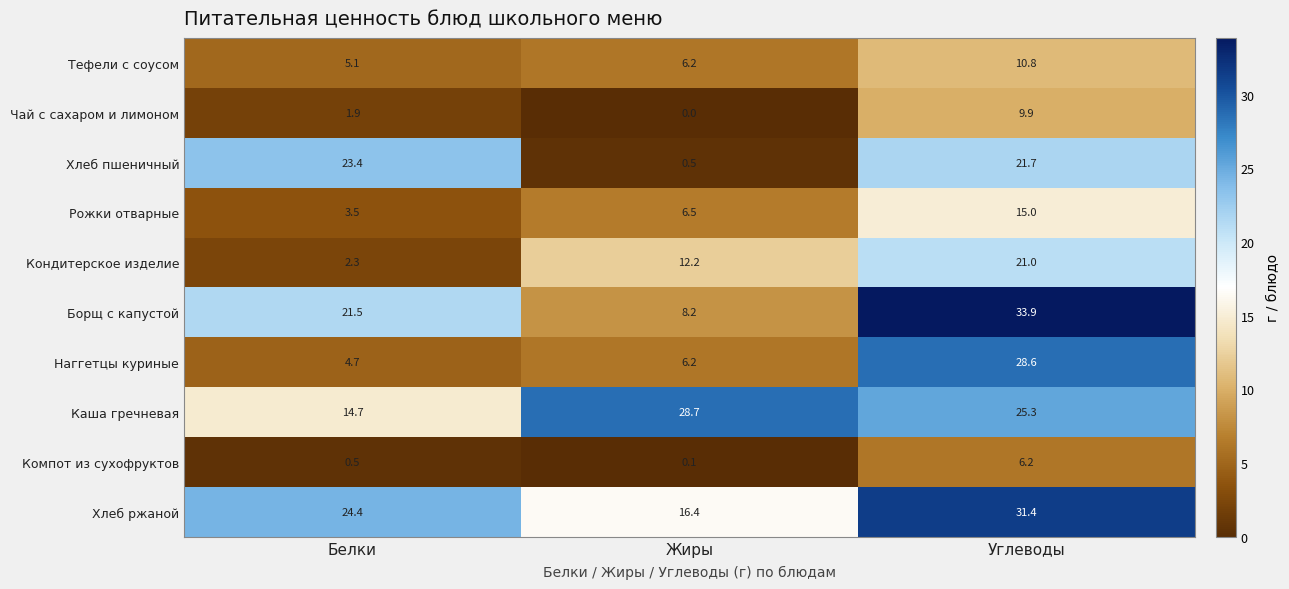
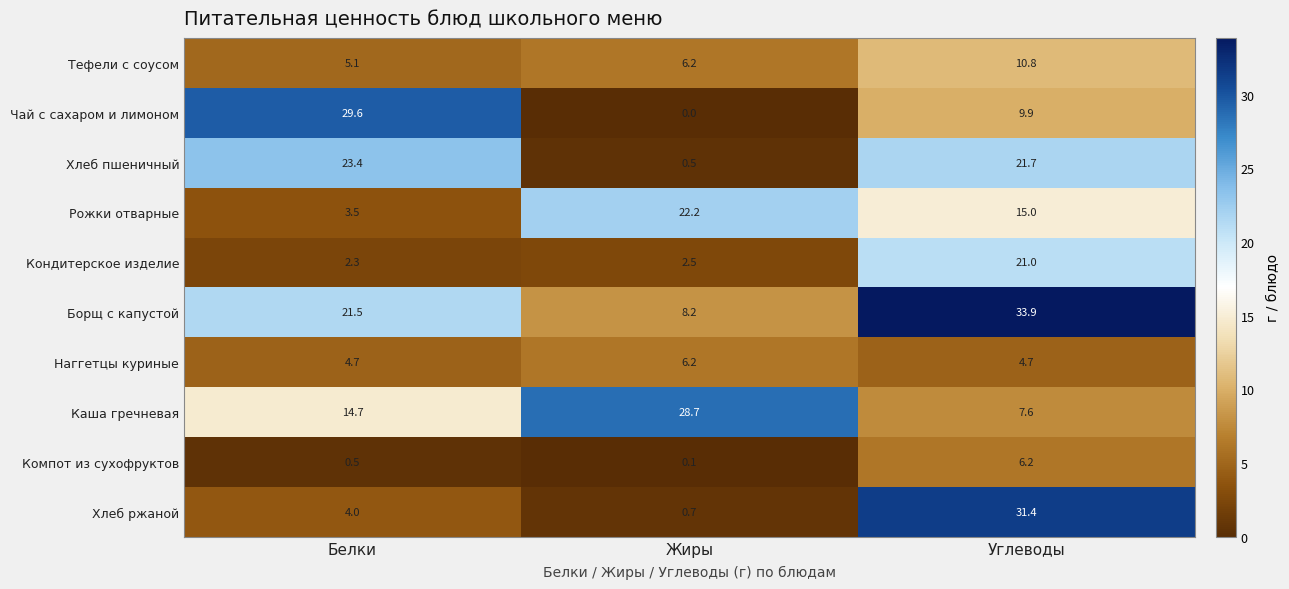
Чай с сахаром и лимоном, Белки: 1.9 -> 29.6
Рожки отварные, Жиры: 6.5 -> 22.2
Кондитерское изделие, Жиры: 12.2 -> 2.5
Наггетцы куриные, Углеводы: 28.6 -> 4.7
Каша гречневая, Углеводы: 25.3 -> 7.6
Хлеб ржаной, Белки: 24.4 -> 4.0
Хлеб ржаной, Жиры: 16.4 -> 0.7
